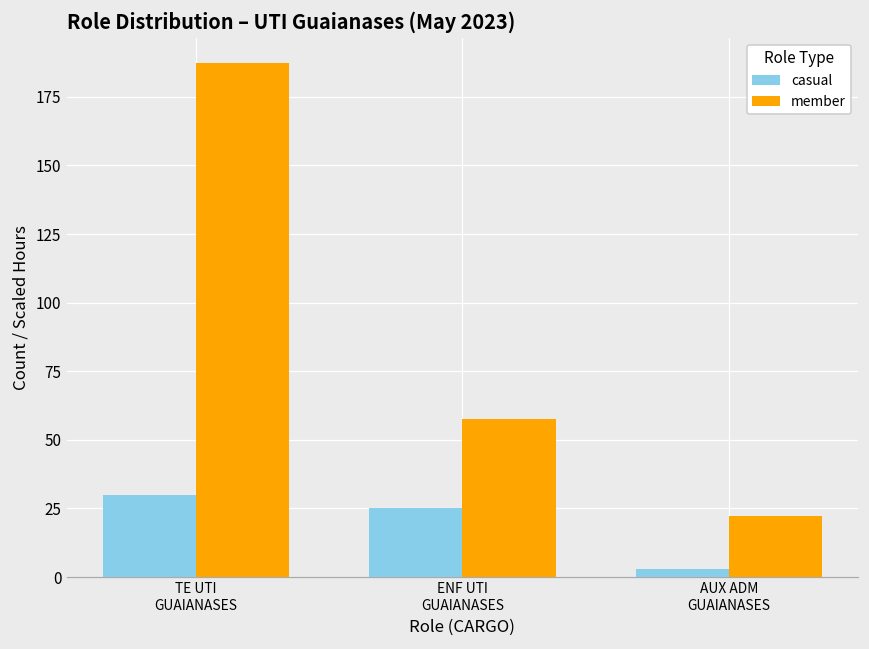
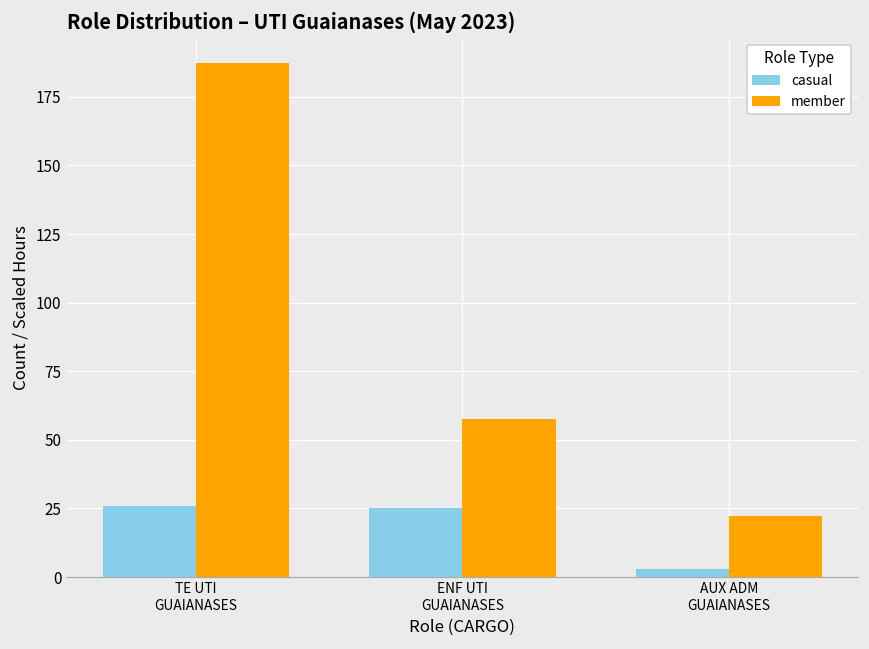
casual, TE UTI GUAIANASES: 30 -> 26
